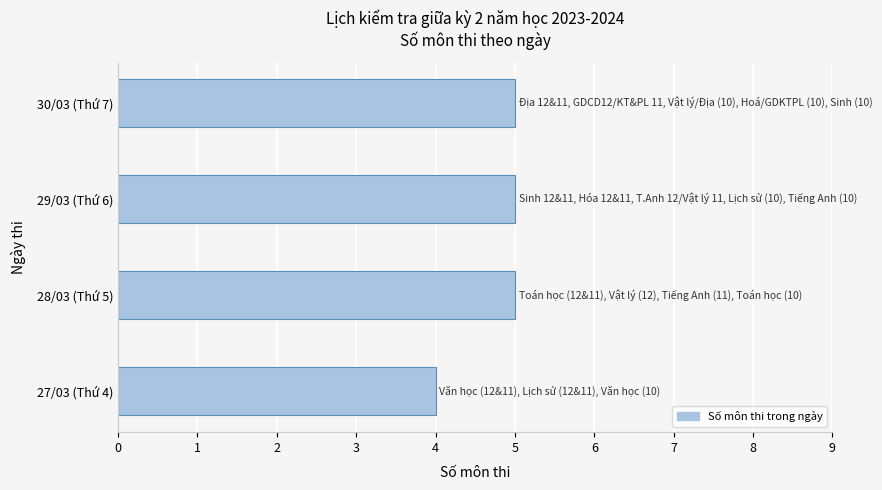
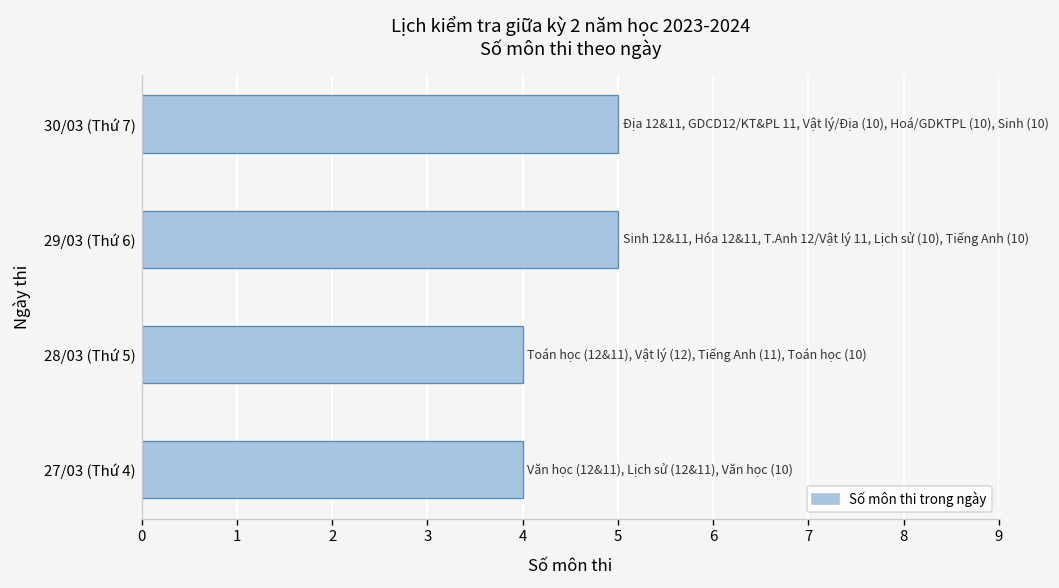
28/03 (Thứ 5): 5 -> 4
